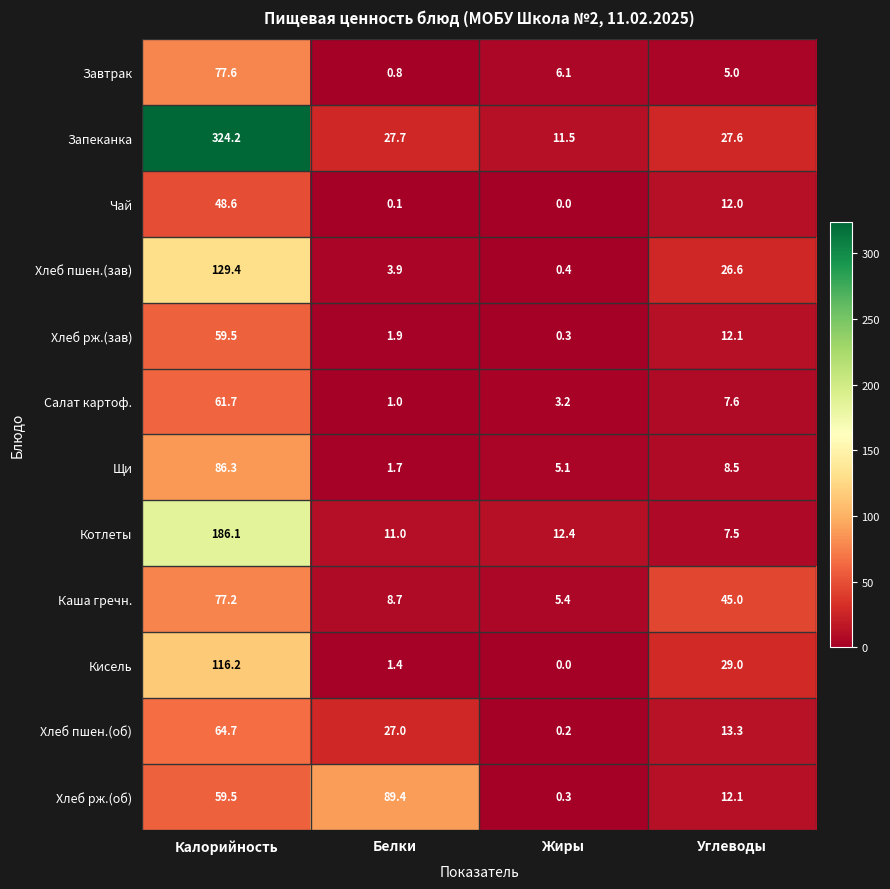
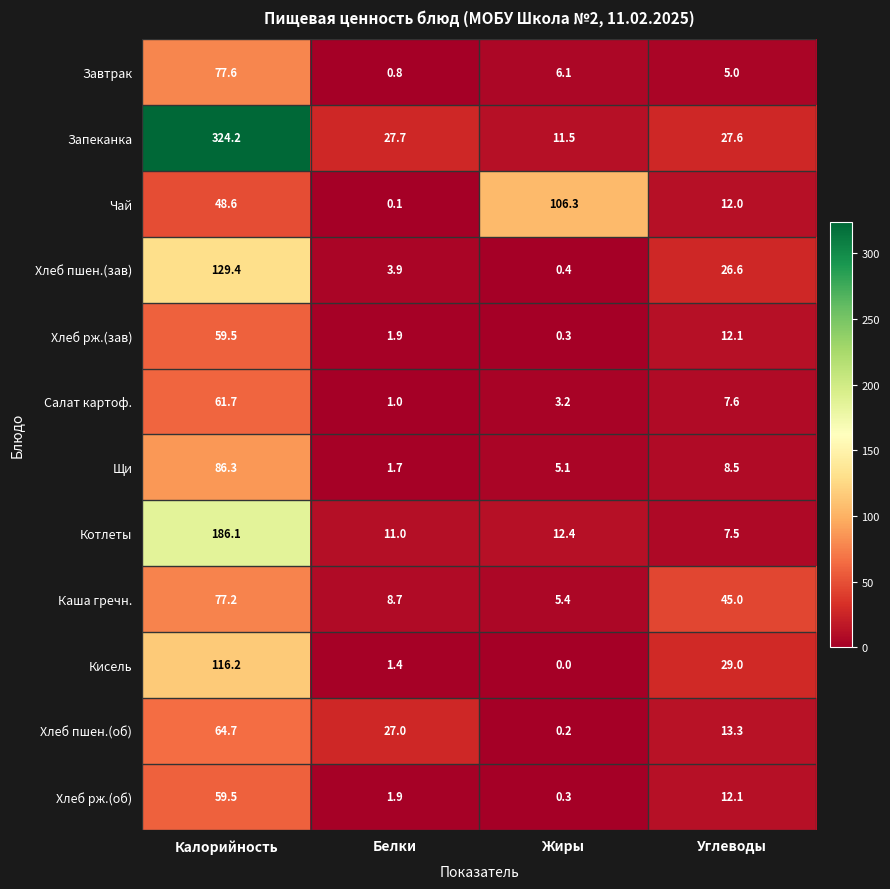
Чай, Жиры: 0.0 -> 106.3
Хлеб рж.(об), Белки: 89.4 -> 1.9
